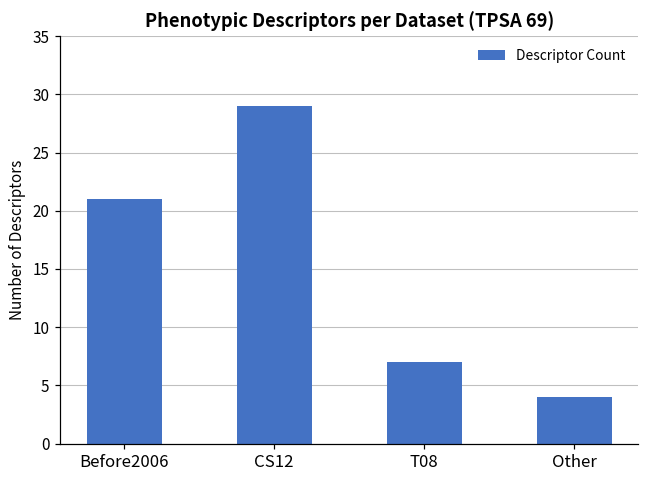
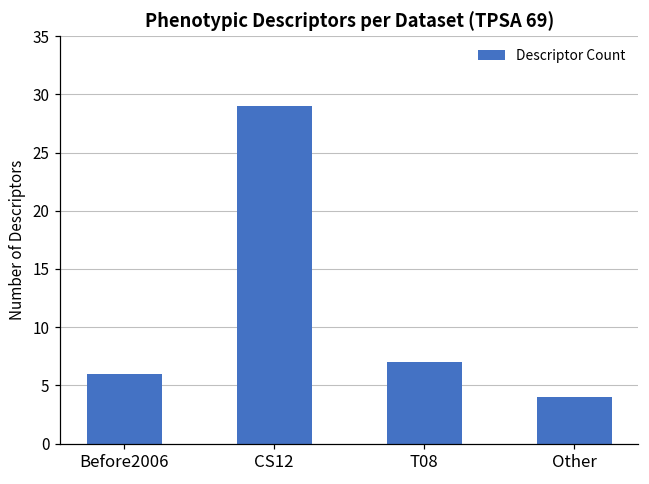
Before2006: 21 -> 6
